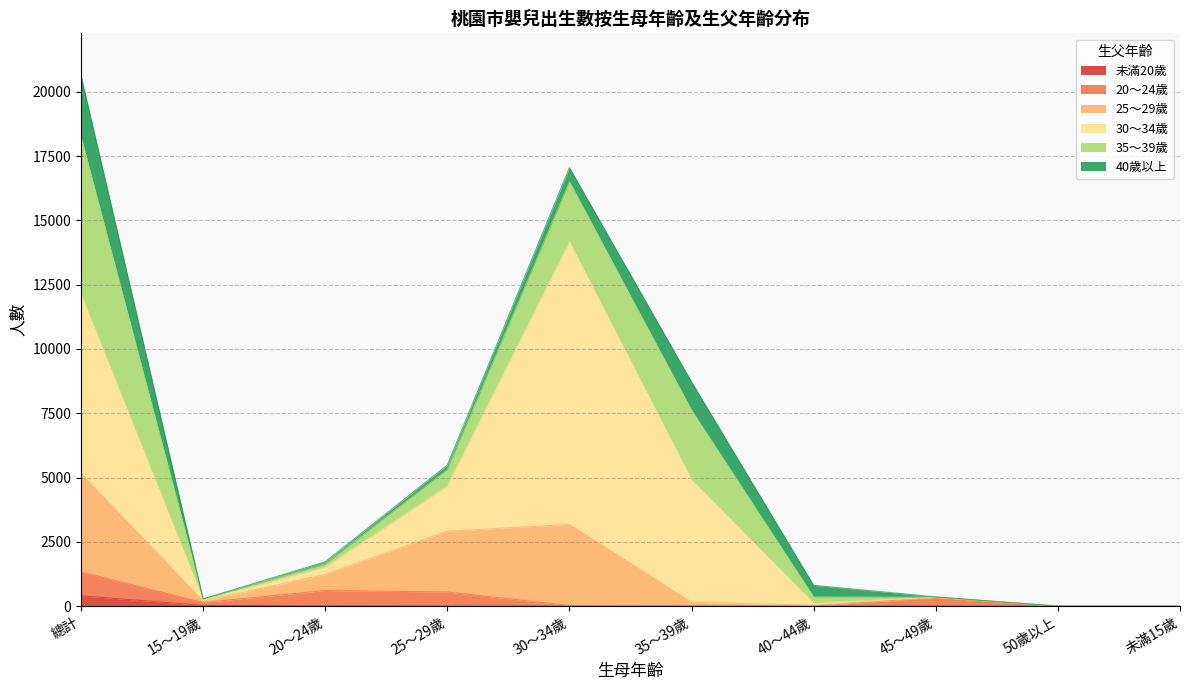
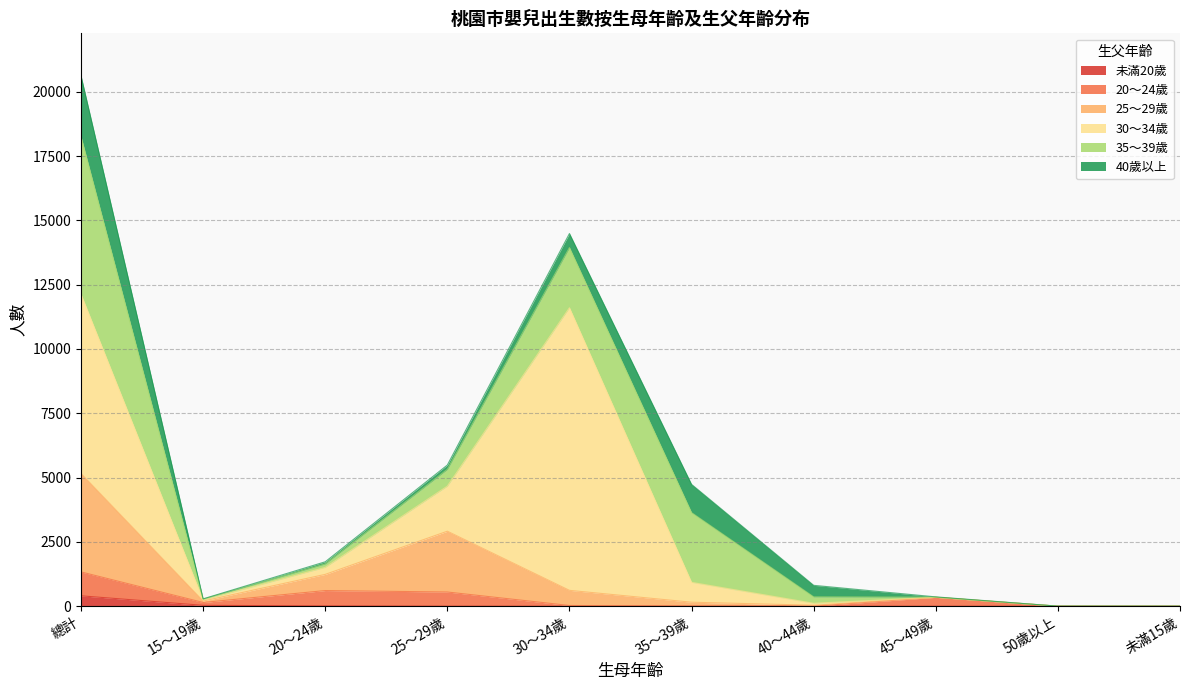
25～29歲, 30～34歲: 3200 -> 600
30～34歲, 35～39歲: 4800 -> 800
